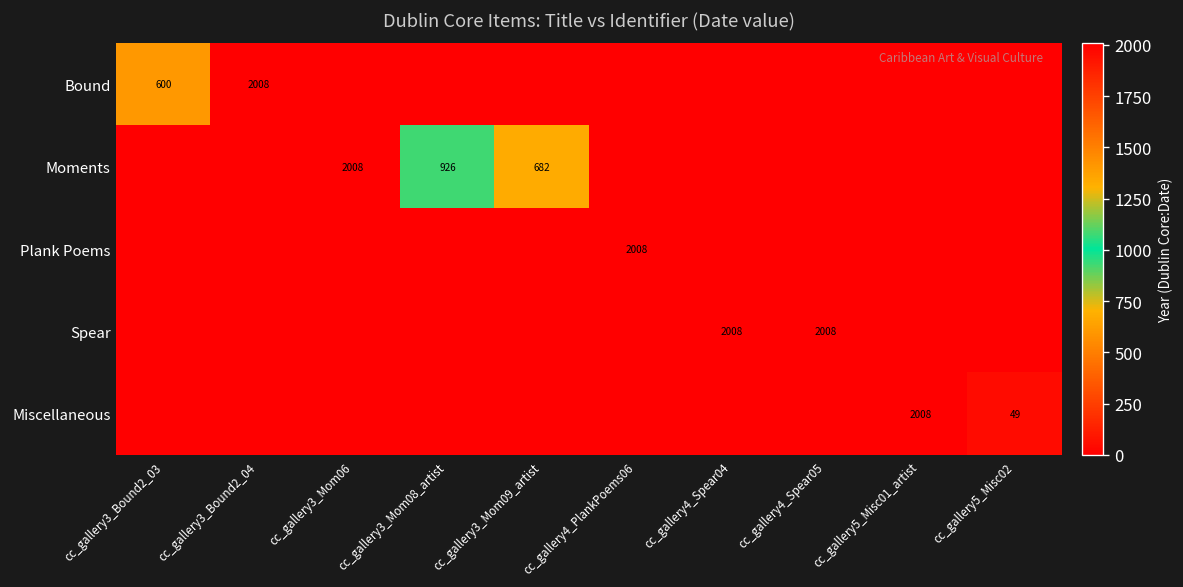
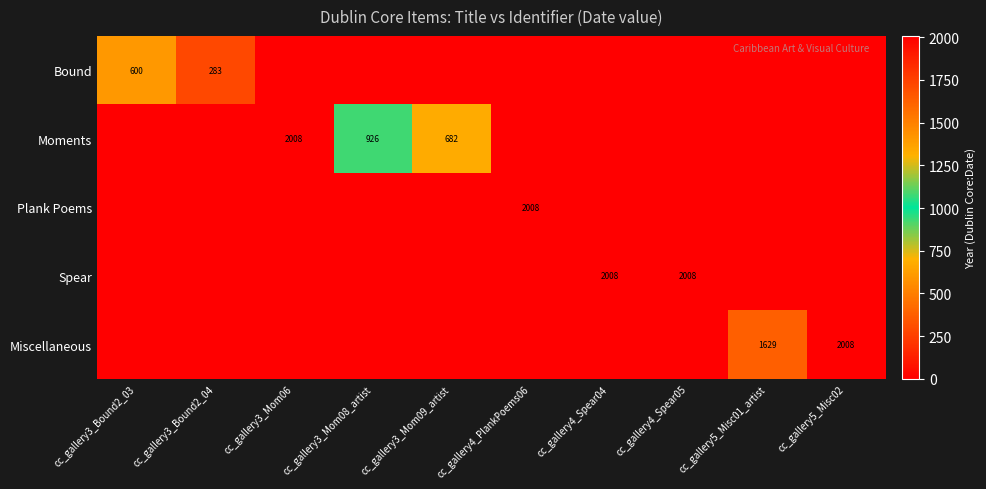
Bound, cc_gallery3_Bound2_04: 2008 -> 283
Miscellaneous, cc_gallery5_Misc01_artist: 2008 -> 1629
Miscellaneous, cc_gallery5_Misc02: 49 -> 2008
